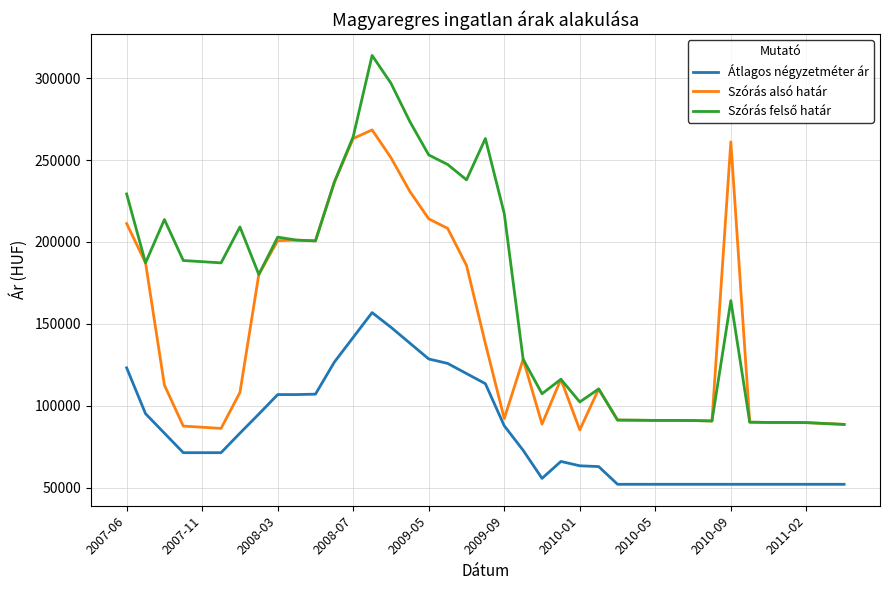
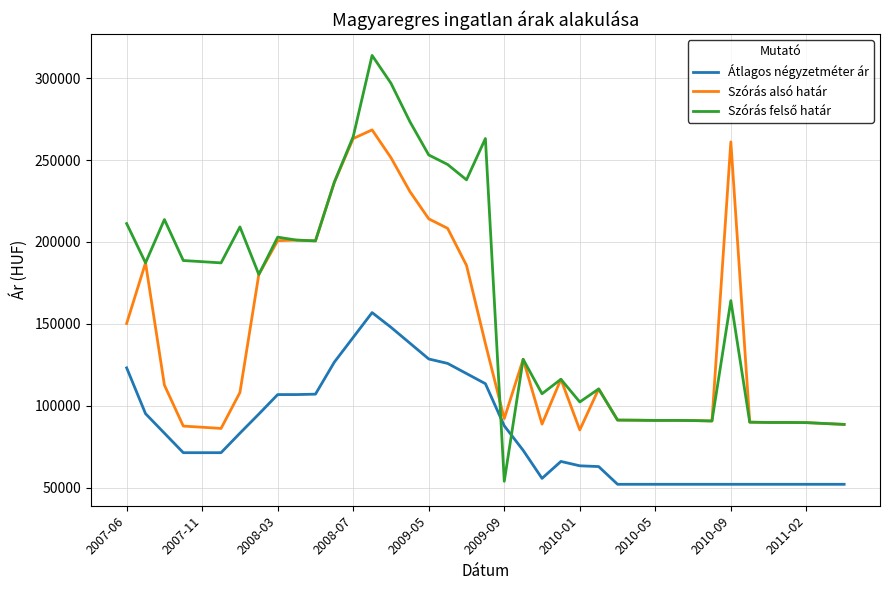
Szórás alsó határ, 2007-06: 211000 -> 150000
Szórás felső határ, 2007-06: 229000 -> 211000
Szórás felső határ, 2009-09: 217000 -> 54000
